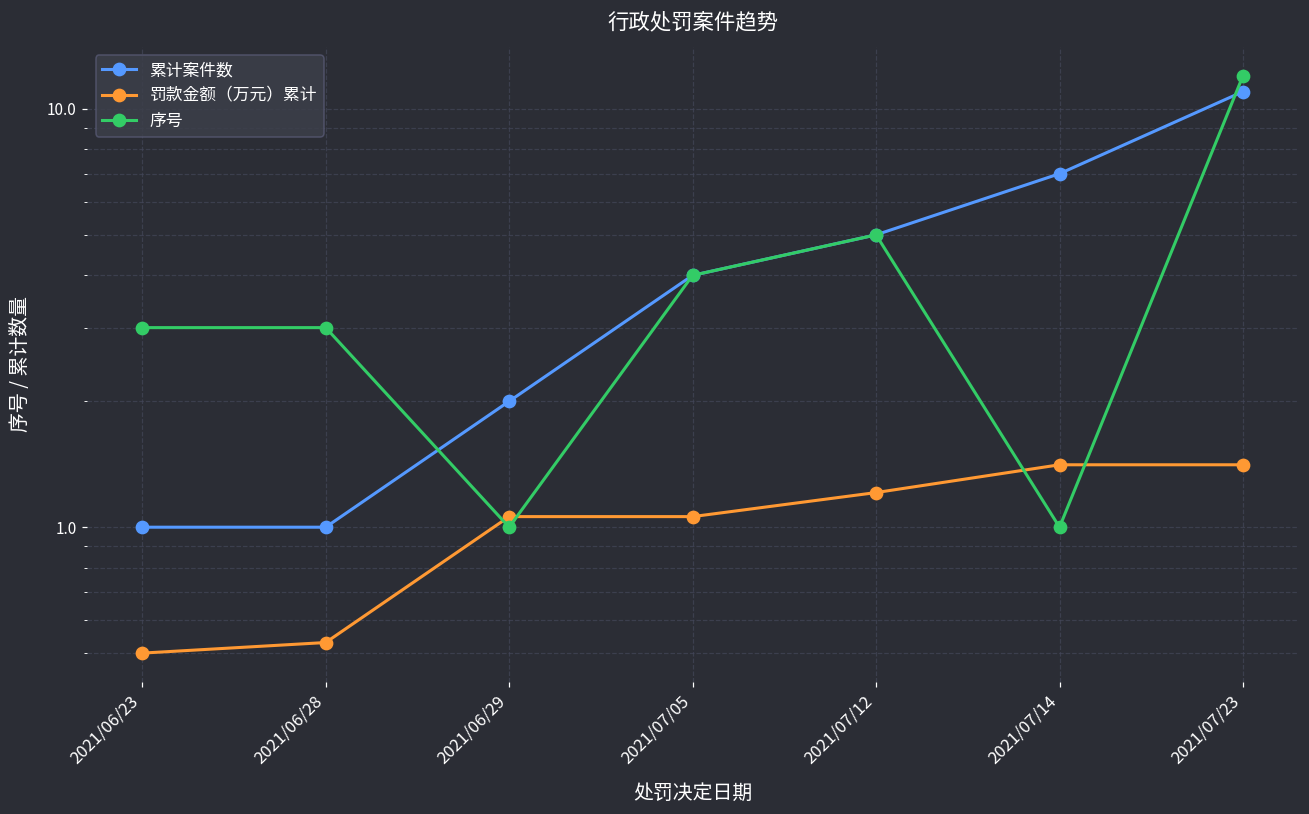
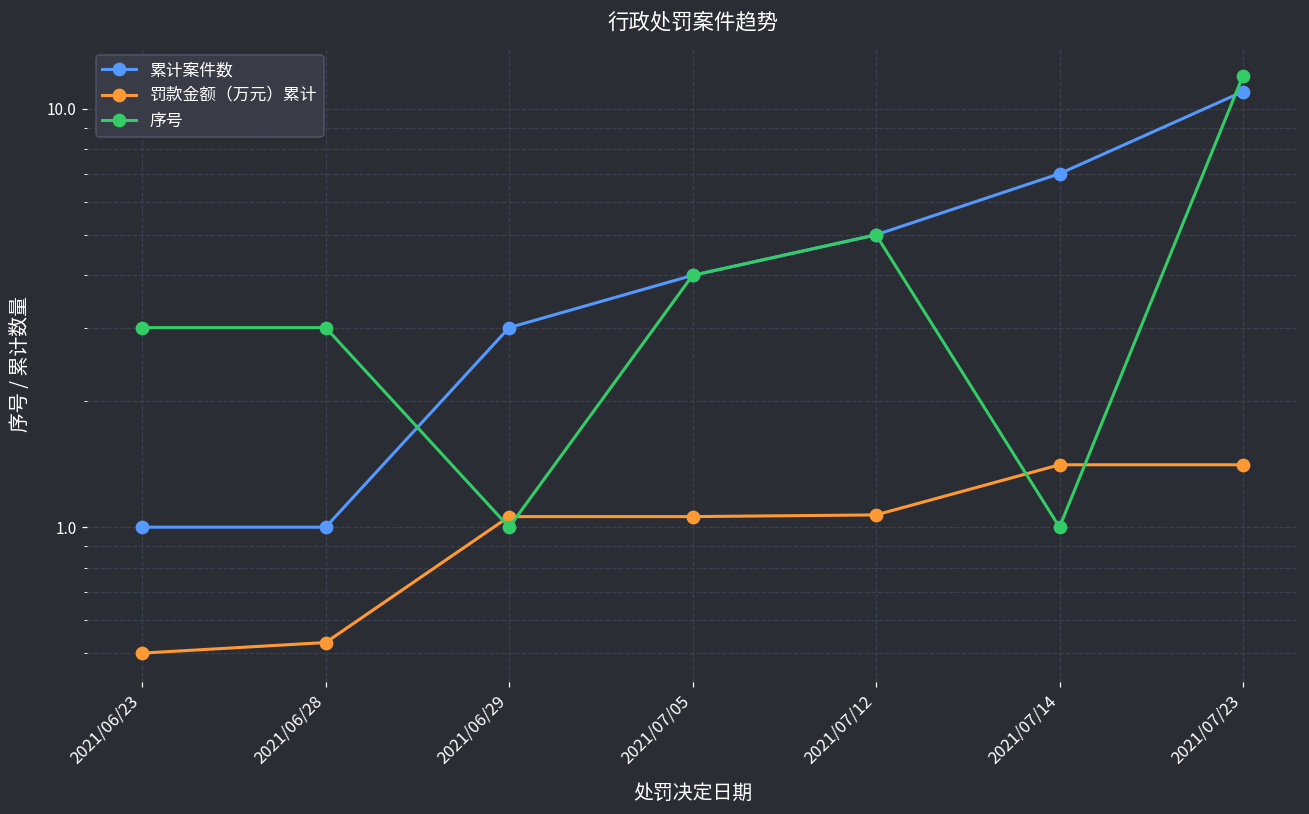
累计案件数, 2021/06/29: 2 -> 3
罚款金额（万元）累计, 2021/07/12: 1.21 -> 1.07
